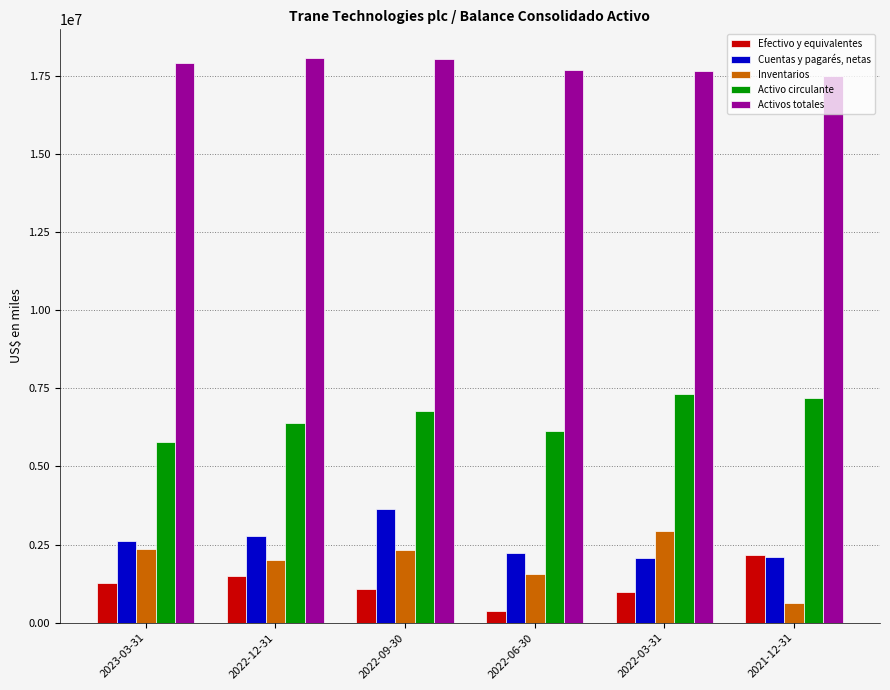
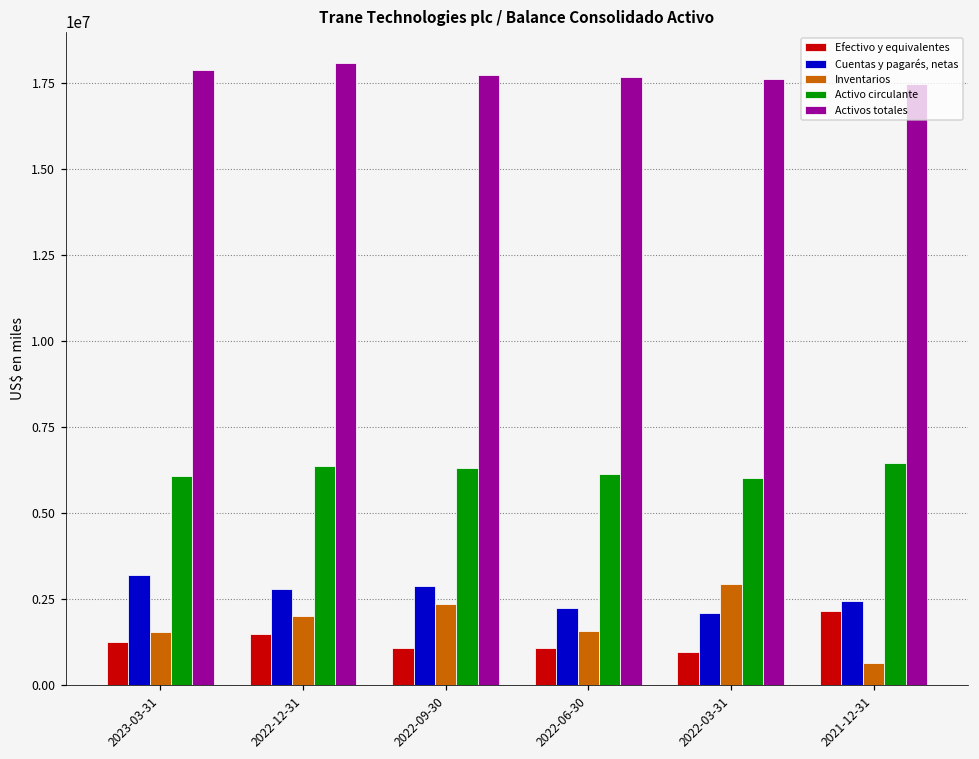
Cuentas y pagarés, netas, 2023-03-31: 2600000 -> 3200000
Inventarios, 2023-03-31: 2300000 -> 1500000
Activo circulante, 2023-03-31: 5800000 -> 6100000
Cuentas y pagarés, netas, 2022-09-30: 3600000 -> 2900000
Activo circulante, 2022-09-30: 6800000 -> 6300000
Activos totales, 2022-09-30: 18000000 -> 17700000
Efectivo y equivalentes, 2022-06-30: 400000 -> 1100000
Activo circulante, 2022-03-31: 7300000 -> 6000000
Cuentas y pagarés, netas, 2021-12-31: 2100000 -> 2400000
Activo circulante, 2021-12-31: 7200000 -> 6500000
